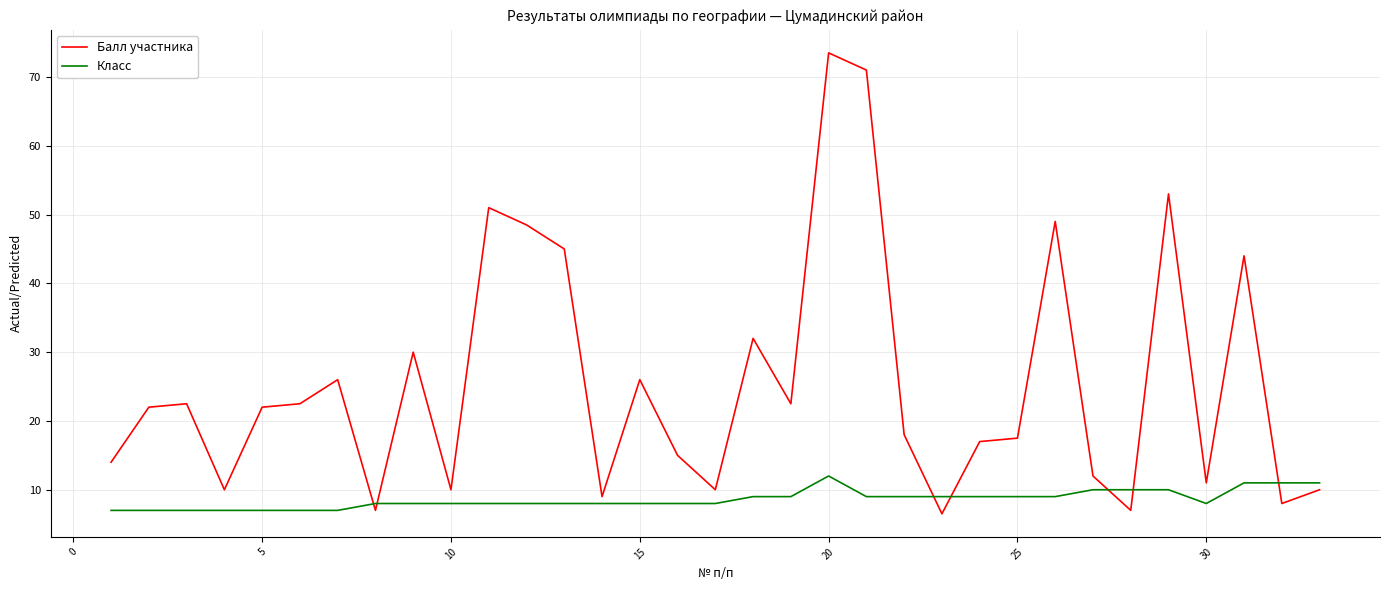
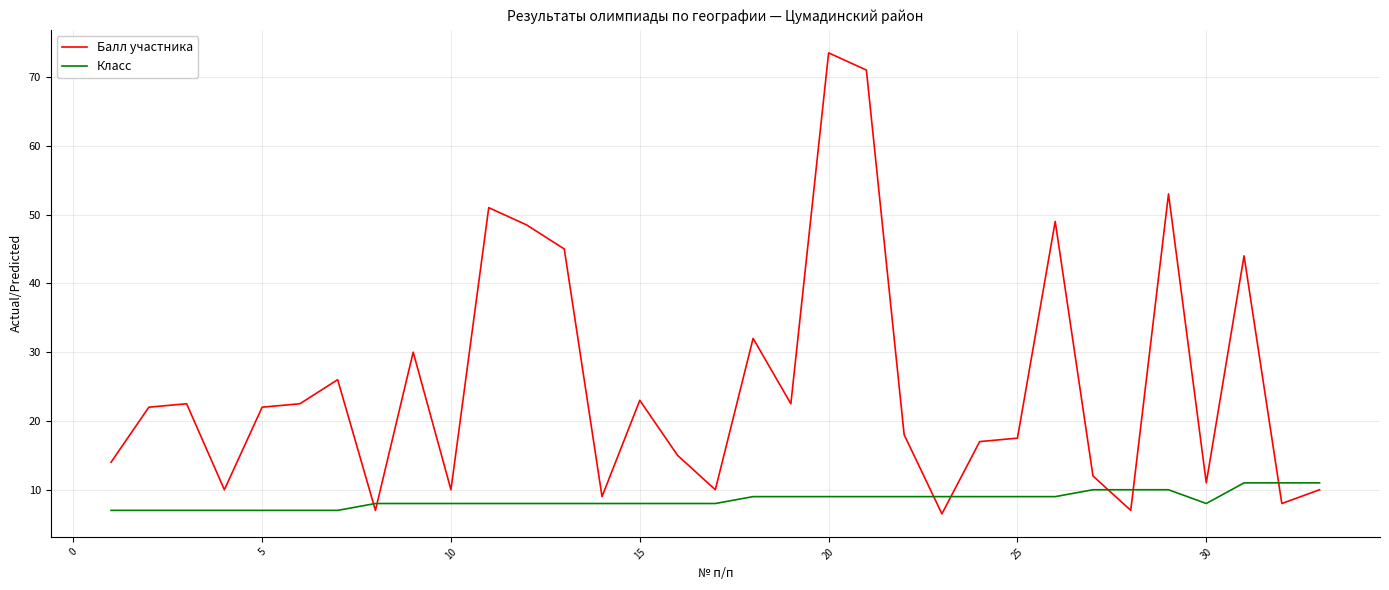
Балл участника, 15: 26 -> 23
Класс, 20: 12 -> 9
